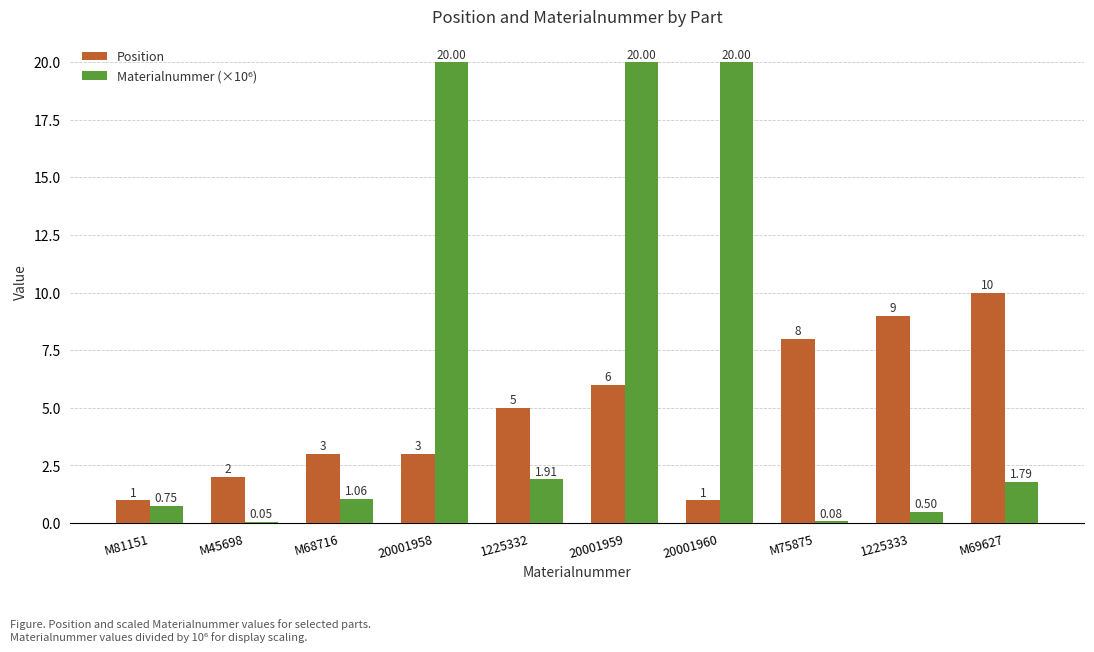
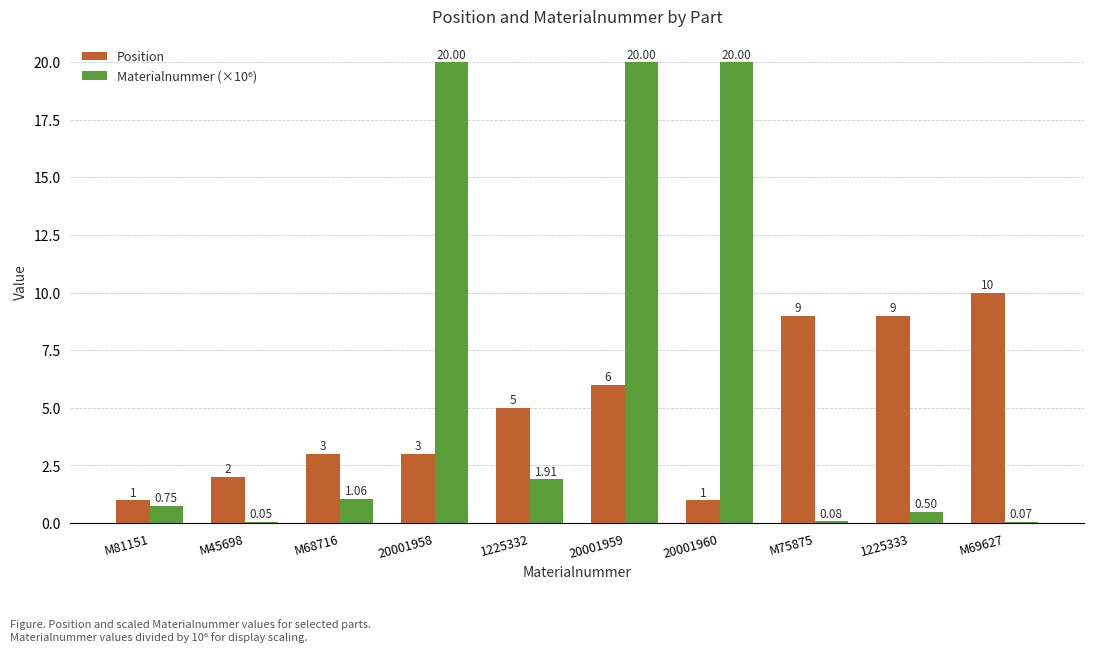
Position, M75875: 8 -> 9
Materialnummer (×10⁶), M69627: 1.79 -> 0.07
